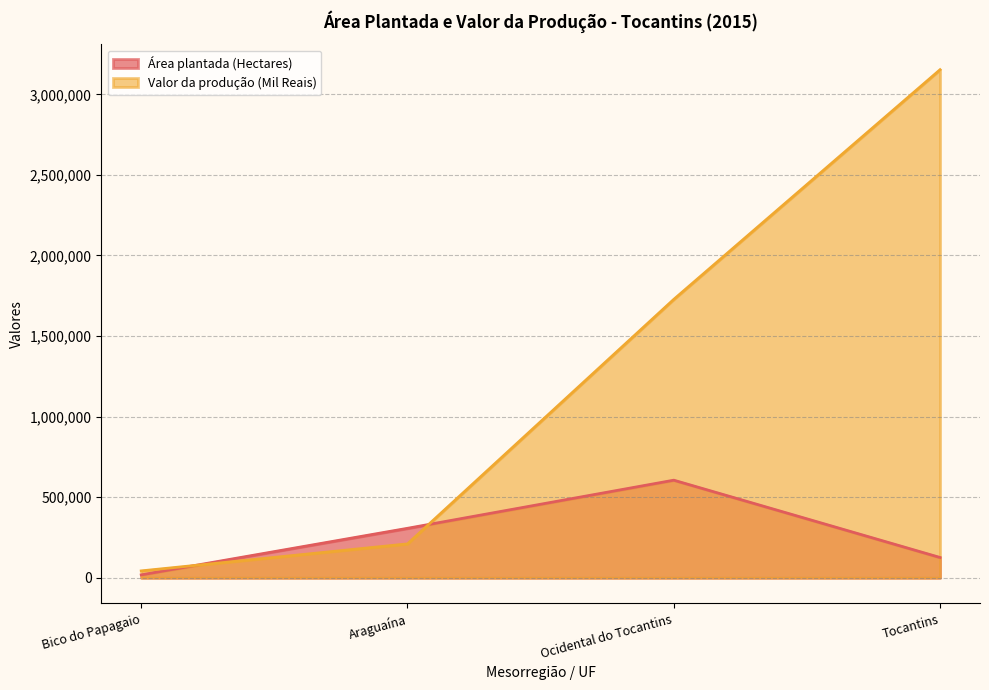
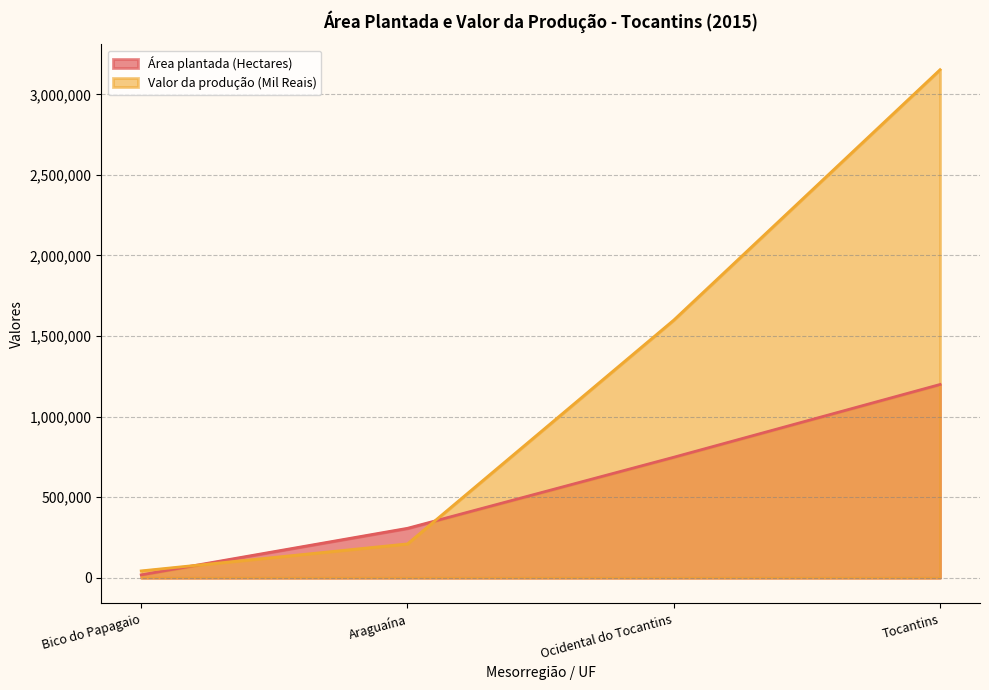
Área plantada (Hectares), Ocidental do Tocantins: 610,000 -> 750,000
Valor da produção (Mil Reais), Ocidental do Tocantins: 1,730,000 -> 1,600,000
Área plantada (Hectares), Tocantins: 130,000 -> 1,200,000
